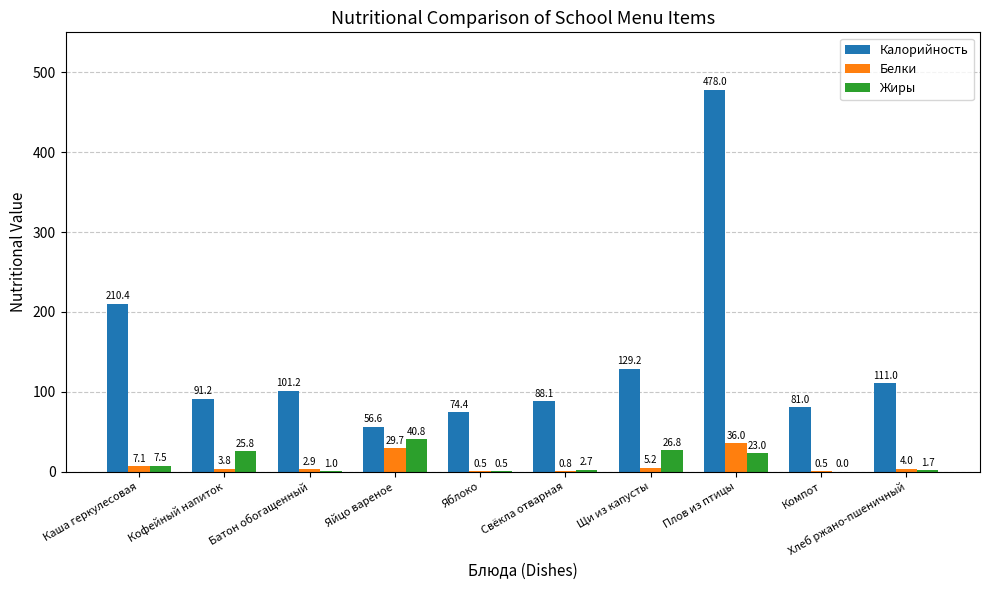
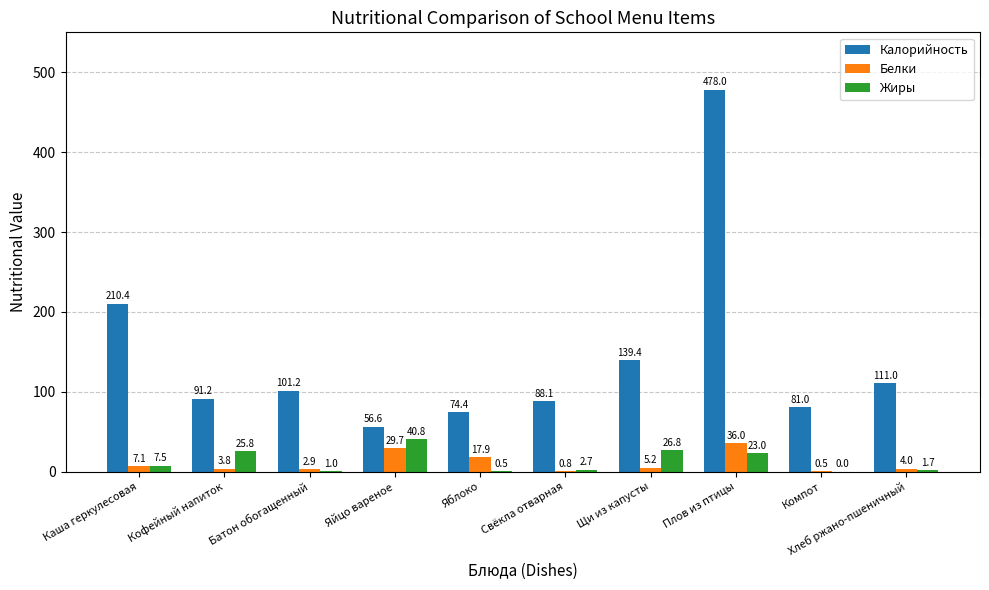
Белки, Яблоко: 0.5 -> 17.9
Калорийность, Щи из капусты: 129.2 -> 139.4
